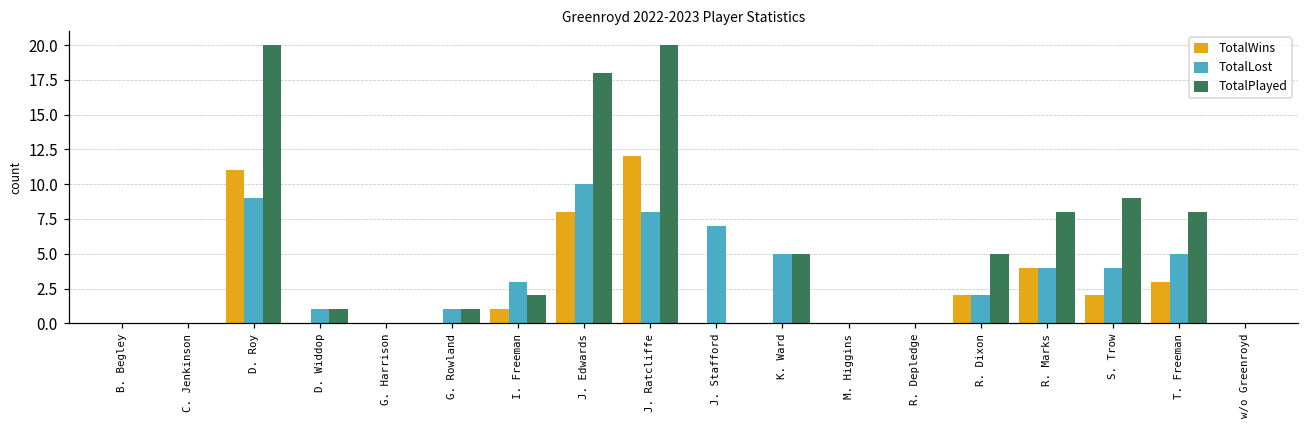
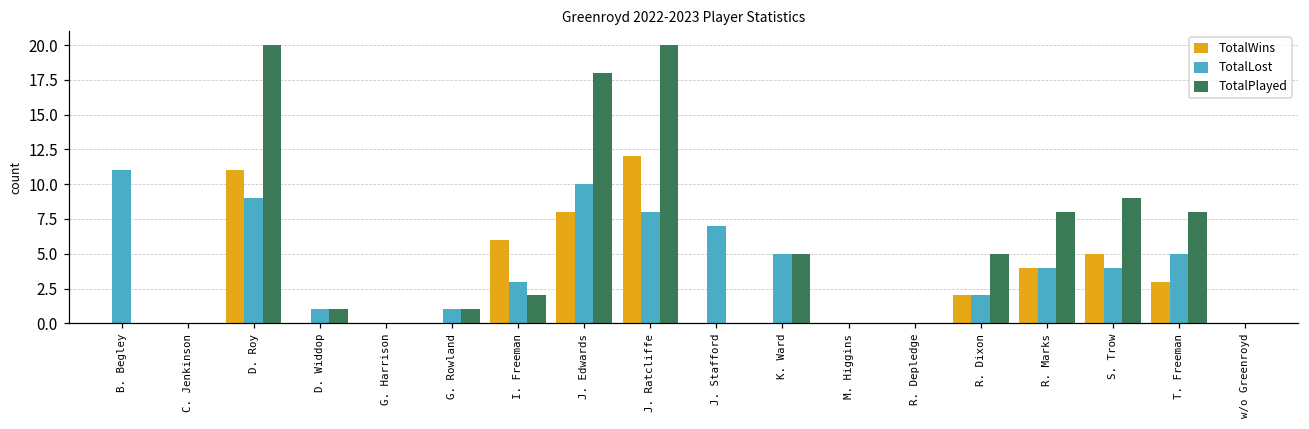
TotalLost, B. Begley: 0 -> 11
TotalWins, I. Freeman: 1 -> 6
TotalWins, S. Trow: 2 -> 5
